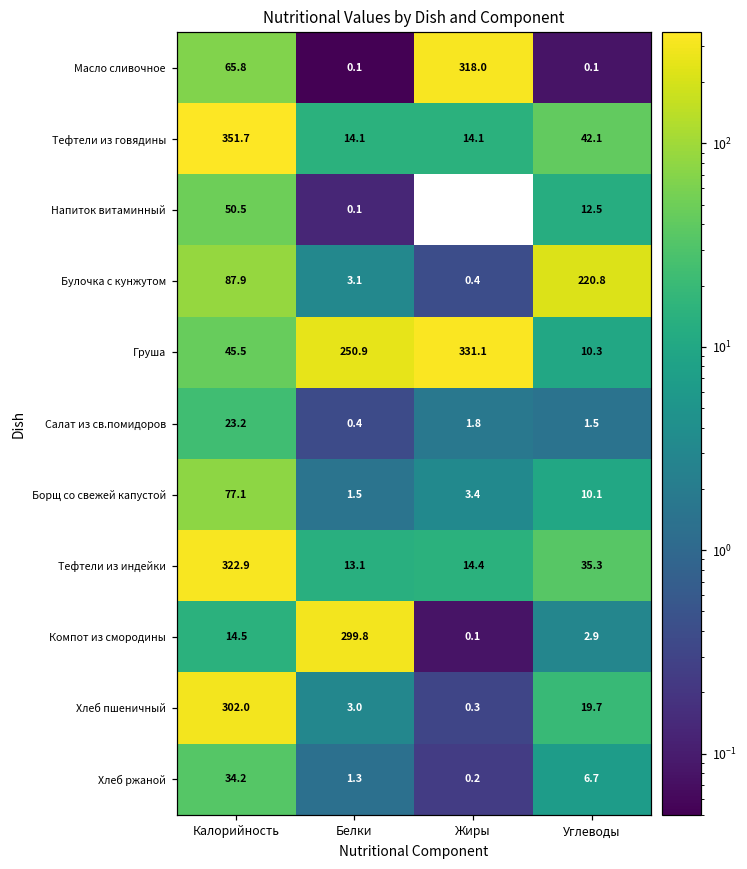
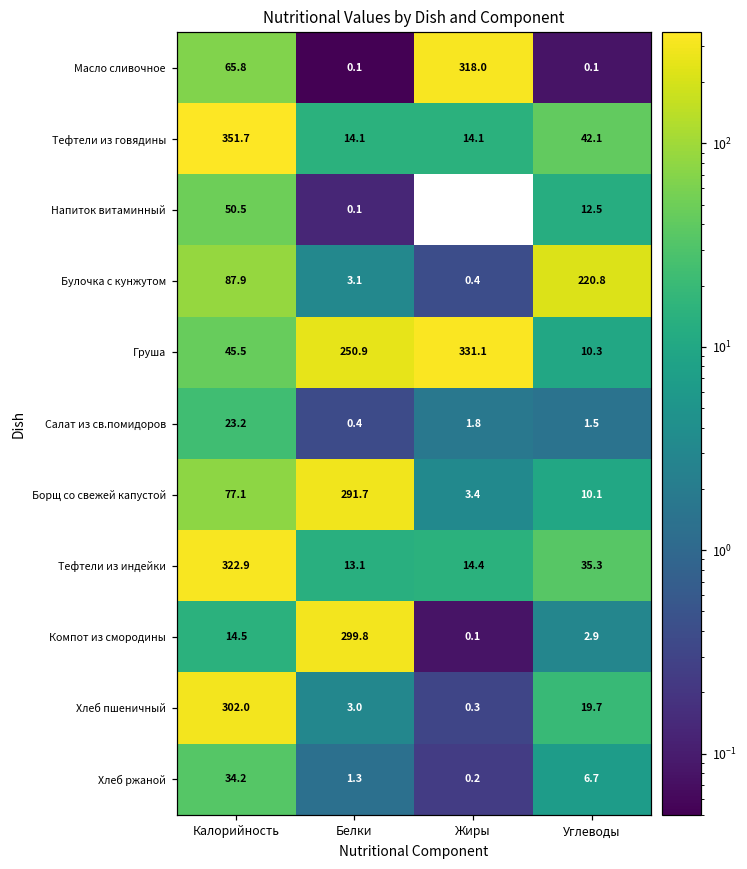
Борщ со свежей капустой, Белки: 1.5 -> 291.7
